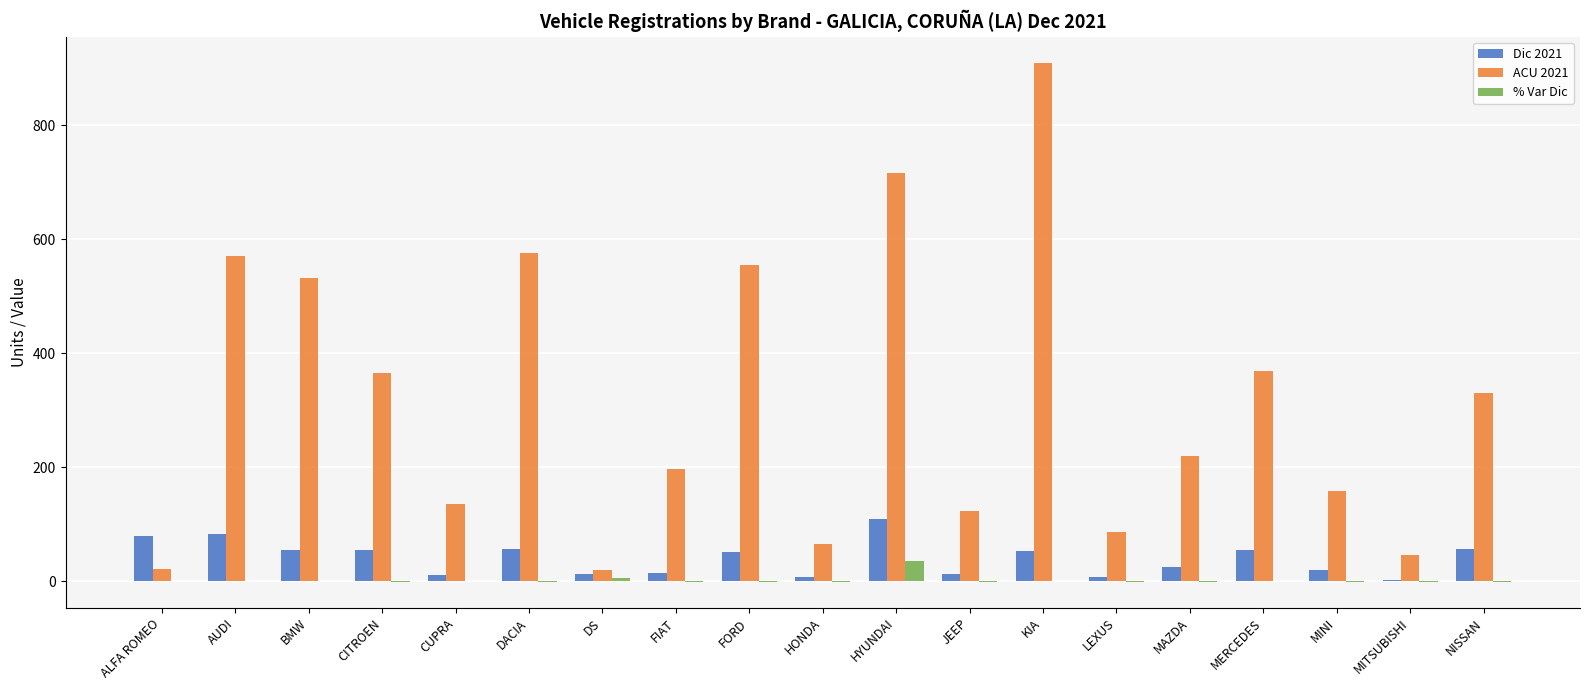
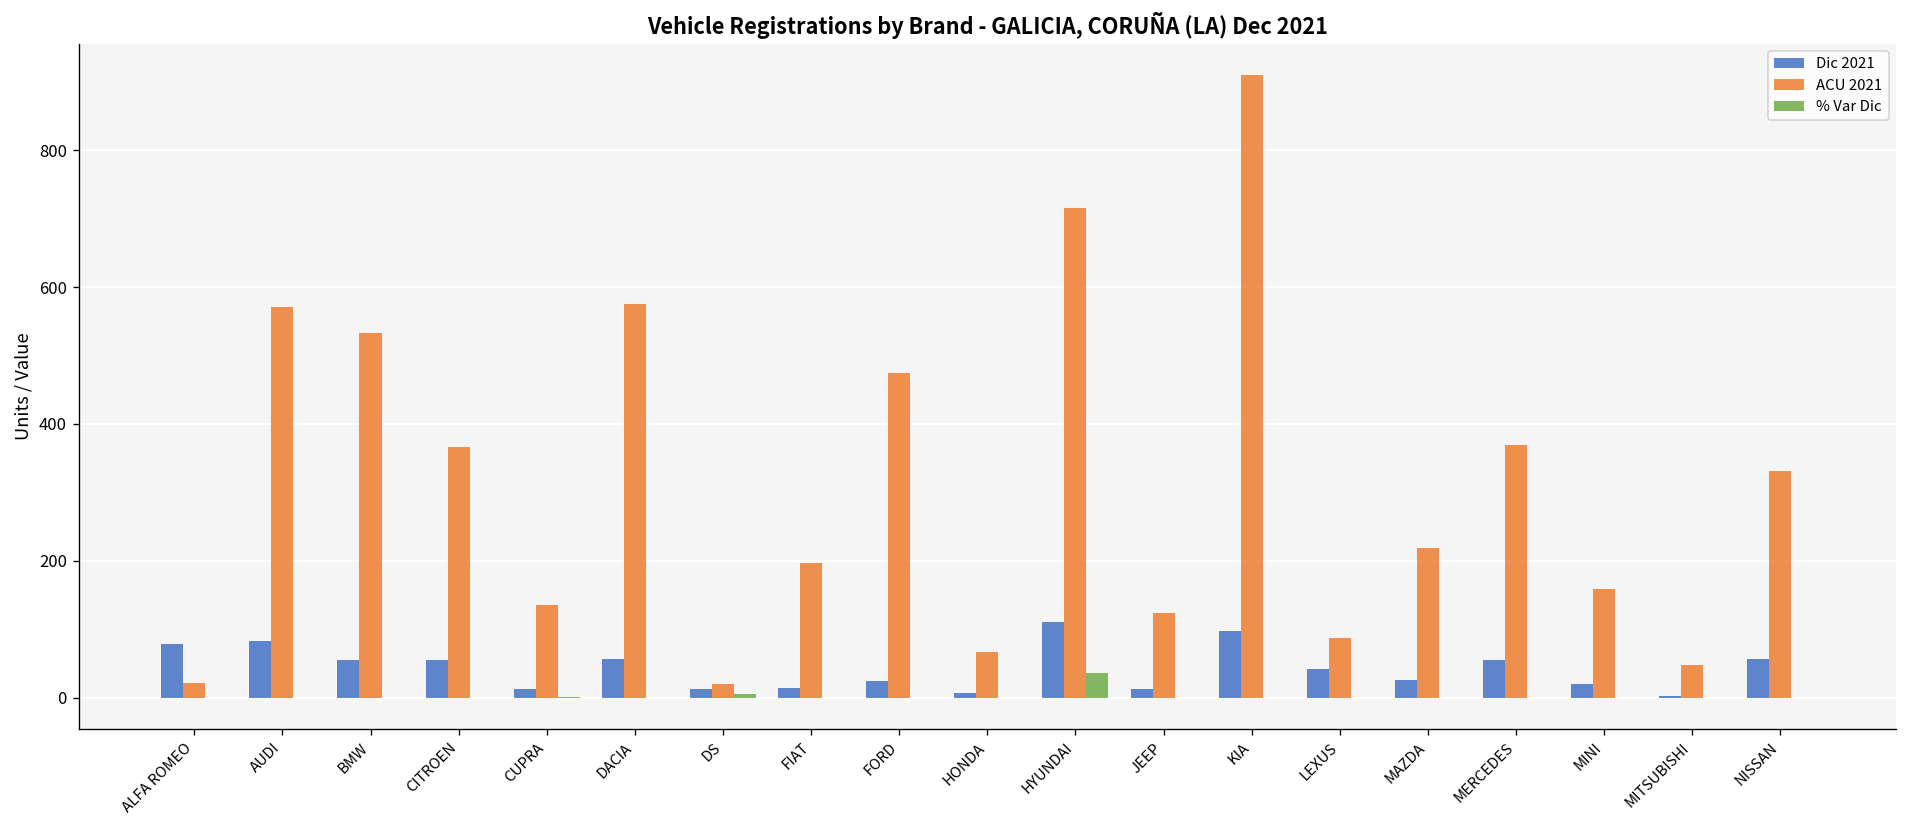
Dic 2021, FORD: 50 -> 30
ACU 2021, FORD: 560 -> 480
Dic 2021, KIA: 50 -> 100
Dic 2021, LEXUS: 10 -> 40
